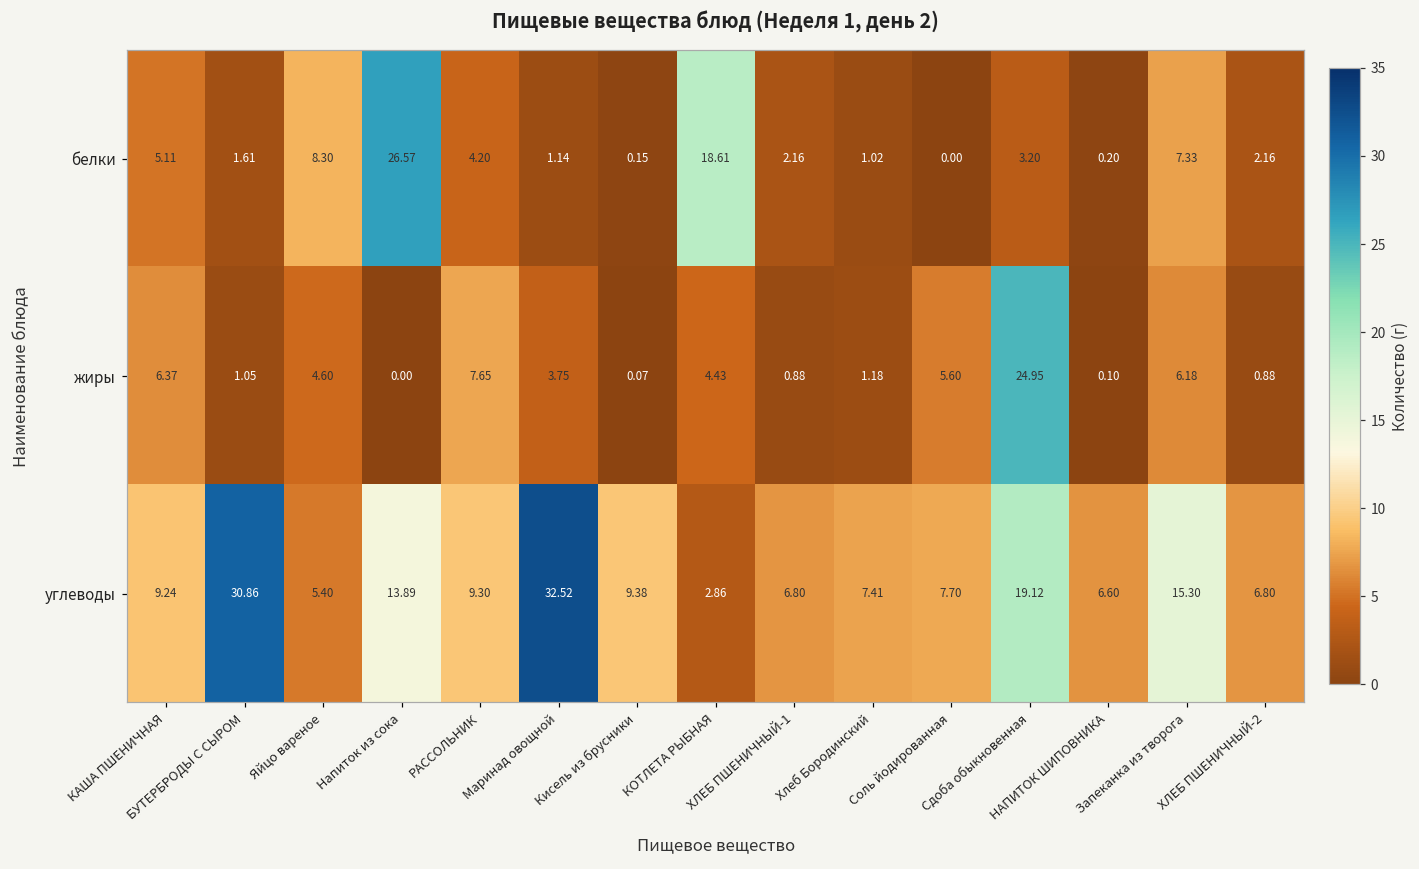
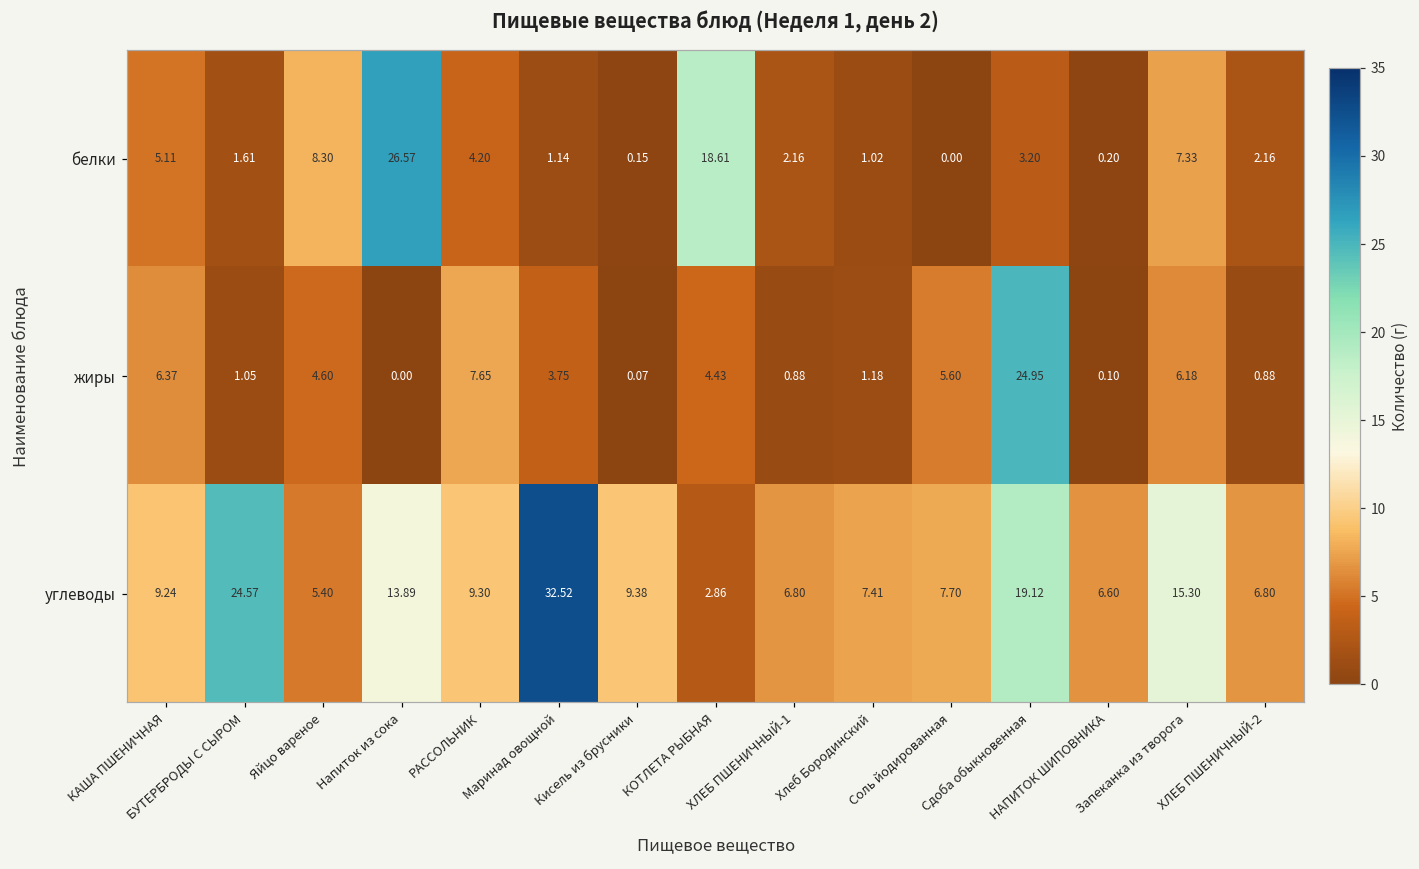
углеводы, БУТЕРБРОДЫ С СЫРОМ: 30.86 -> 24.57
